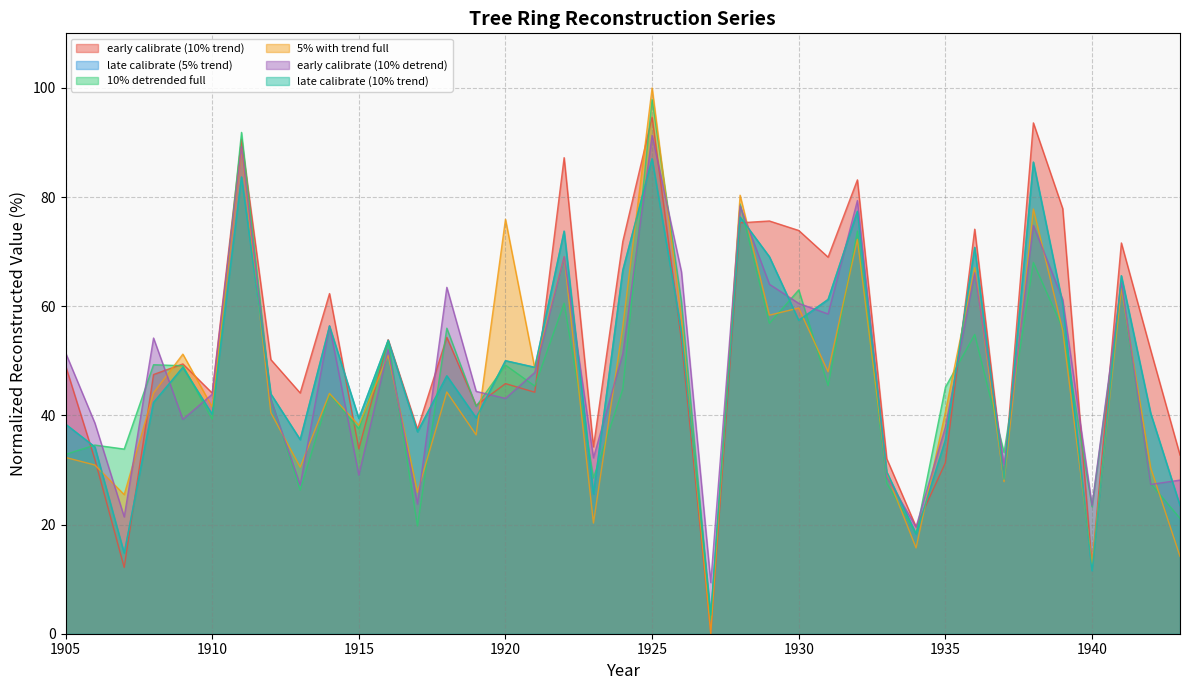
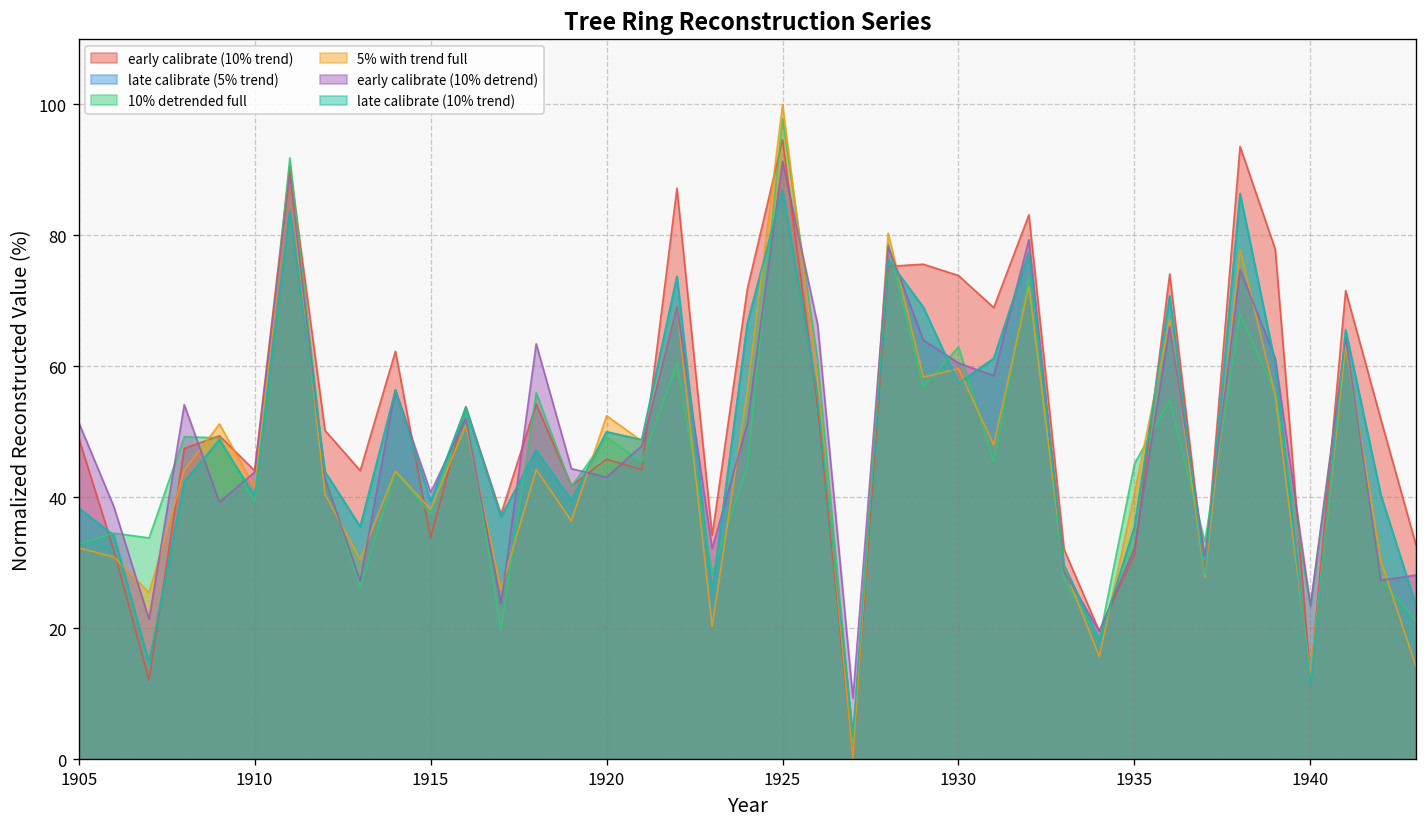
early calibrate (10% detrend), 1915: 29 -> 41
5% with trend full, 1920: 76 -> 52
early calibrate (10% detrend), 1935: 38 -> 32
